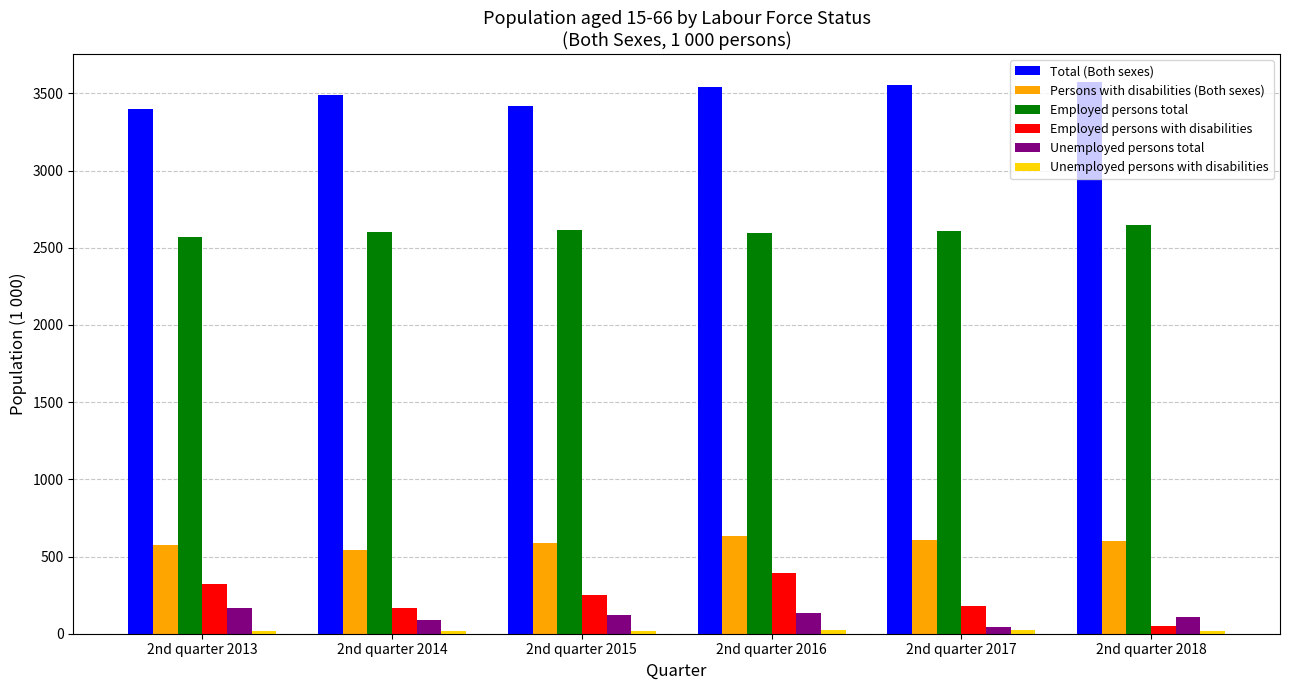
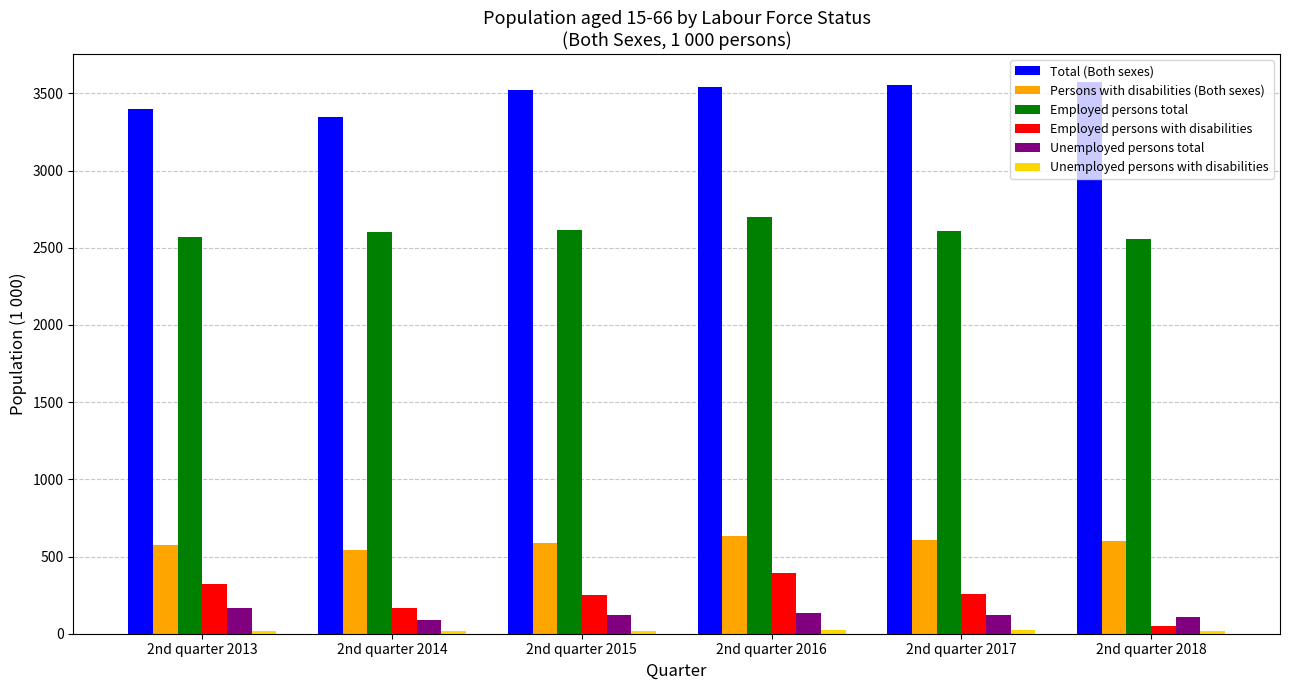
Total (Both sexes), 2nd quarter 2014: 3490 -> 3350
Total (Both sexes), 2nd quarter 2015: 3420 -> 3520
Employed persons total, 2nd quarter 2016: 2600 -> 2700
Employed persons with disabilities, 2nd quarter 2017: 180 -> 260
Unemployed persons total, 2nd quarter 2017: 50 -> 120
Employed persons total, 2nd quarter 2018: 2650 -> 2560
